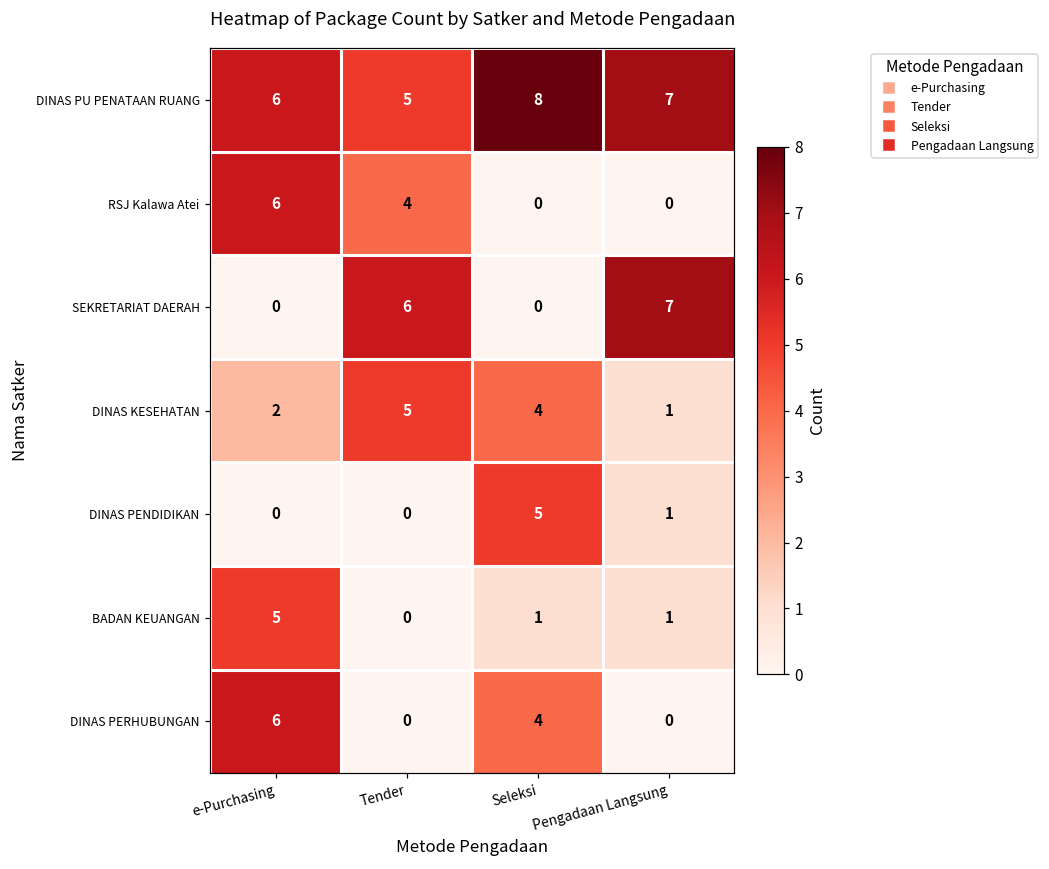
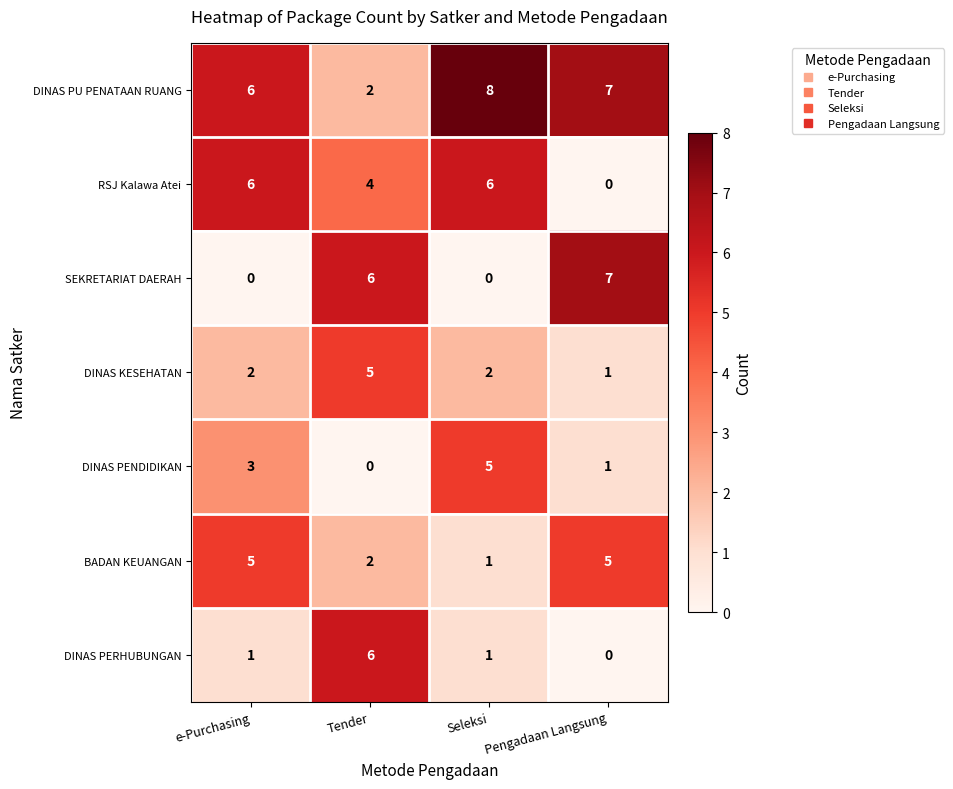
DINAS PU PENATAAN RUANG, Tender: 5 -> 2
RSJ Kalawa Atei, Seleksi: 0 -> 6
DINAS KESEHATAN, Seleksi: 4 -> 2
DINAS PENDIDIKAN, e-Purchasing: 0 -> 3
BADAN KEUANGAN, Tender: 0 -> 2
BADAN KEUANGAN, Pengadaan Langsung: 1 -> 5
DINAS PERHUBUNGAN, e-Purchasing: 6 -> 1
DINAS PERHUBUNGAN, Tender: 0 -> 6
DINAS PERHUBUNGAN, Seleksi: 4 -> 1
